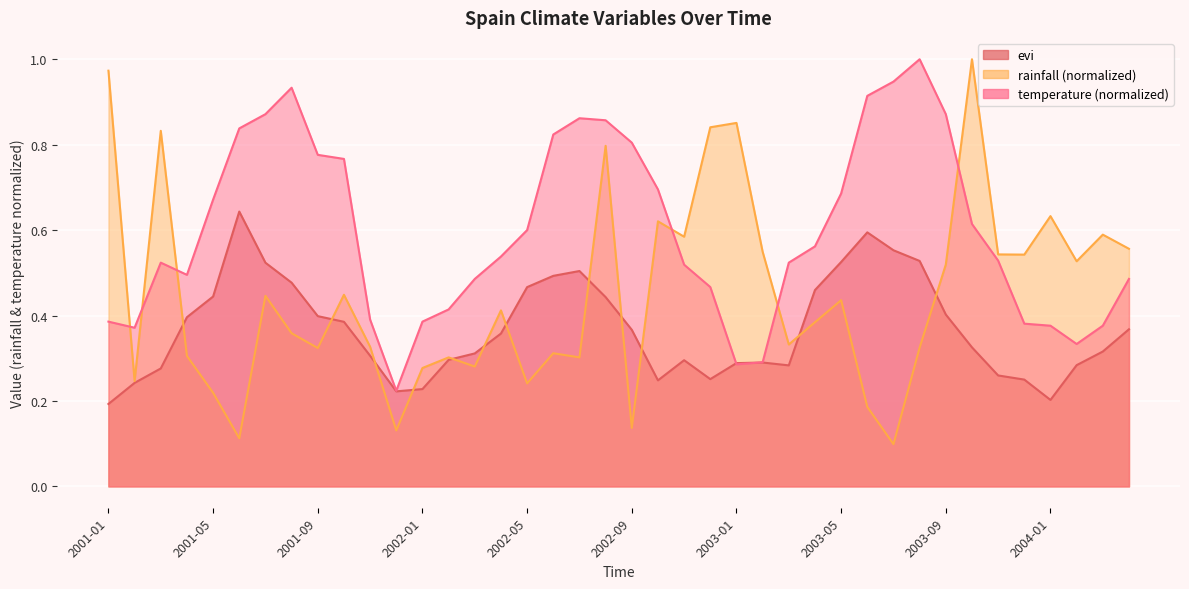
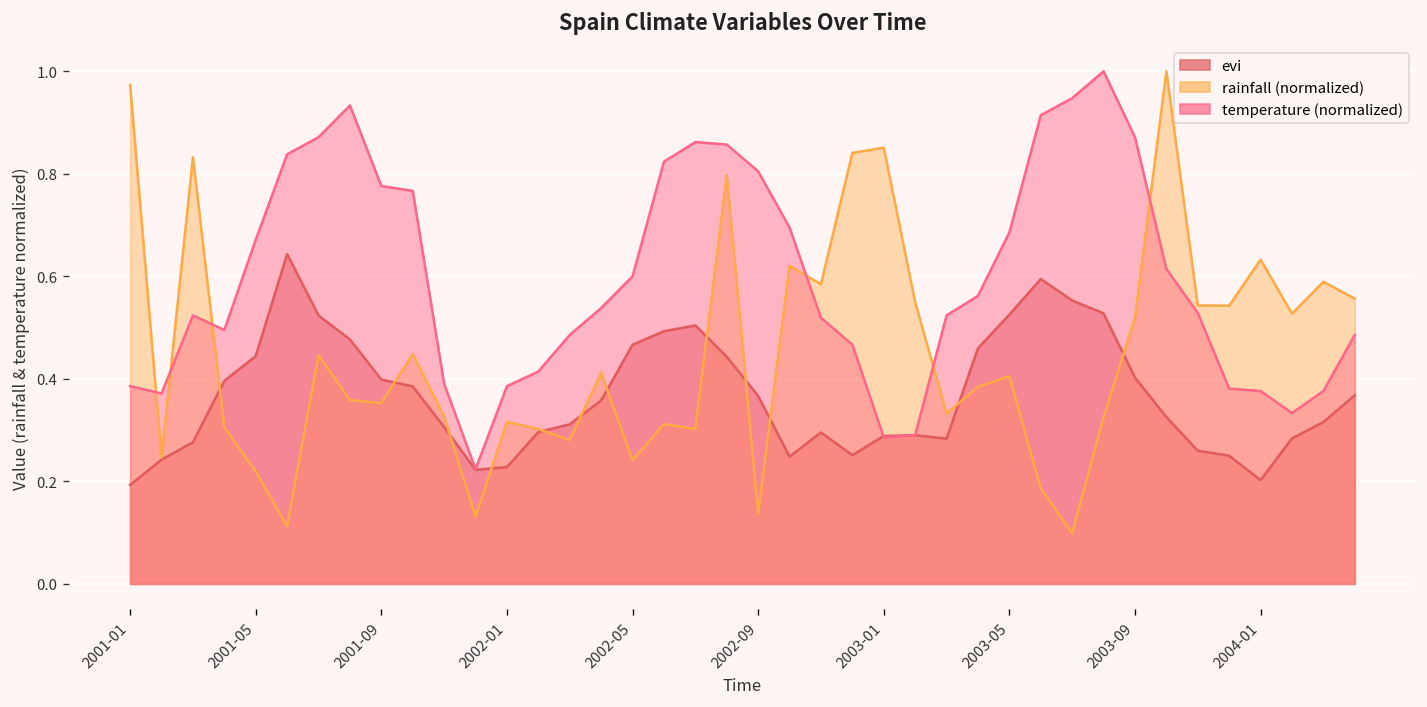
rainfall (normalized), 2001-09: 0.32 -> 0.35
rainfall (normalized), 2002-01: 0.28 -> 0.32
rainfall (normalized), 2003-05: 0.44 -> 0.41
